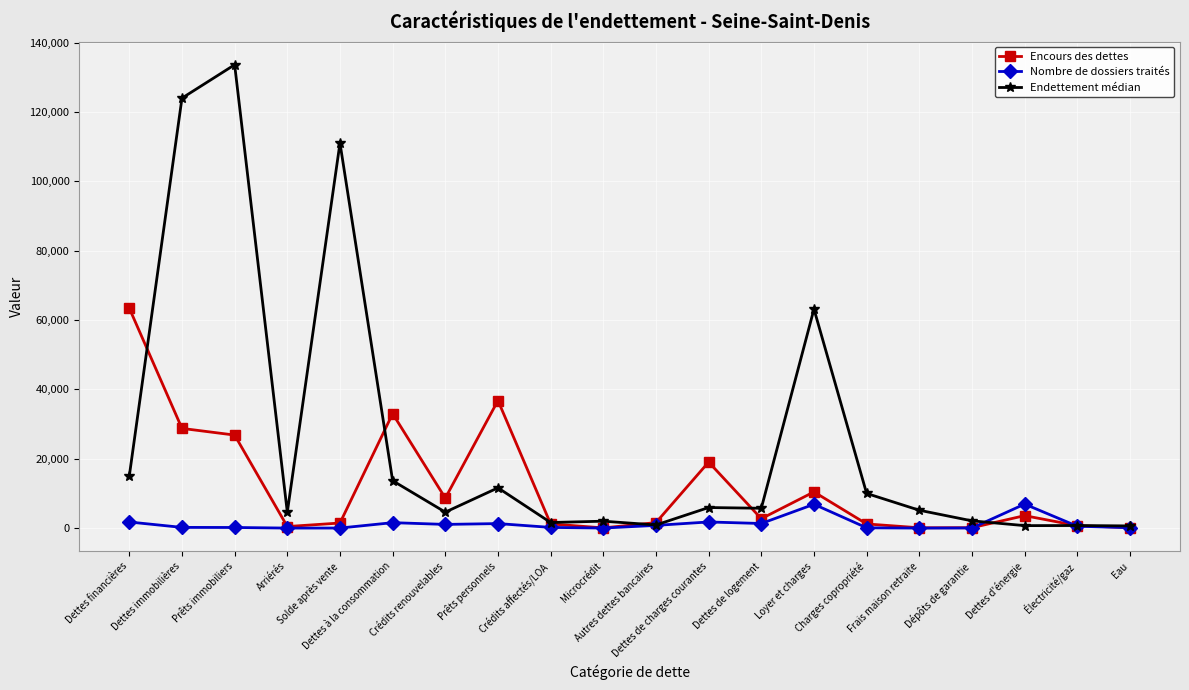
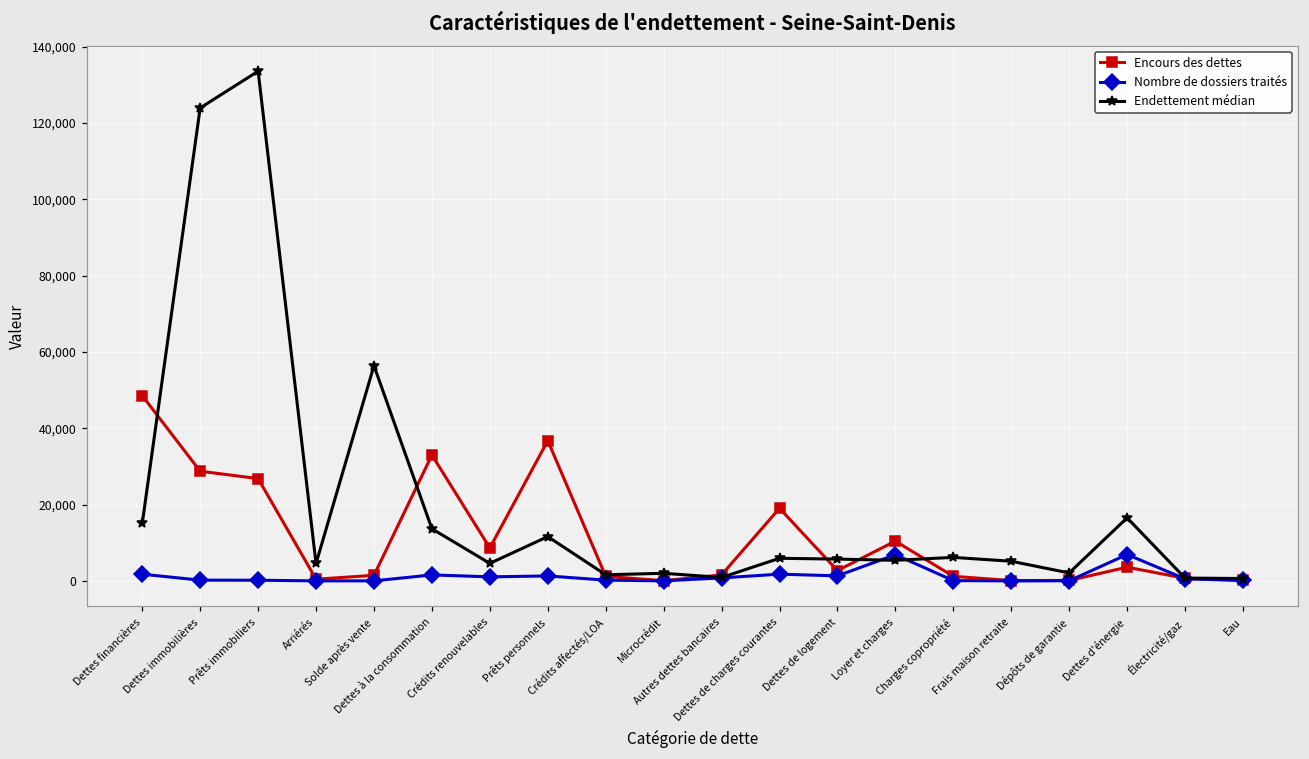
Encours des dettes, Dettes financières: 63,000 -> 49,000
Endettement médian, Solde après vente: 111,000 -> 56,000
Endettement médian, Loyer et charges: 63,000 -> 5,000
Endettement médian, Charges copropriété: 10,000 -> 6,000
Endettement médian, Dettes d'énergie: 1,000 -> 17,000
